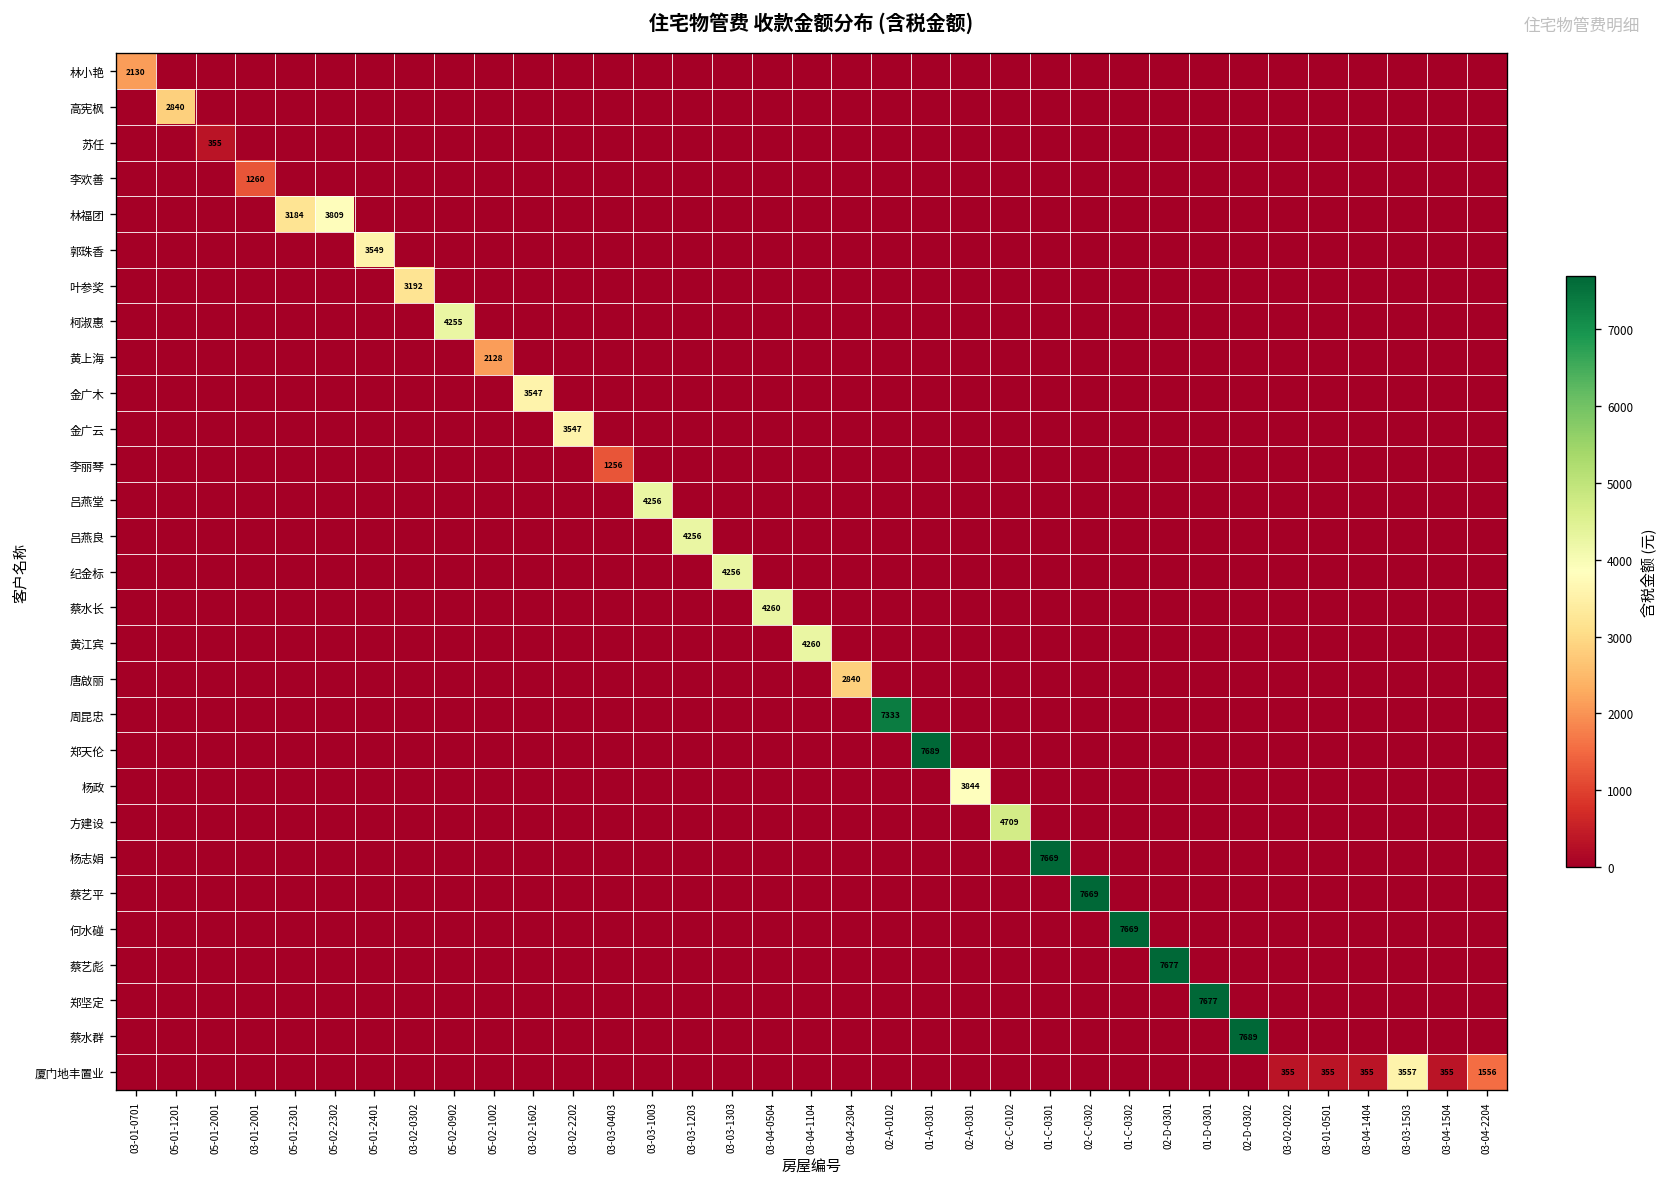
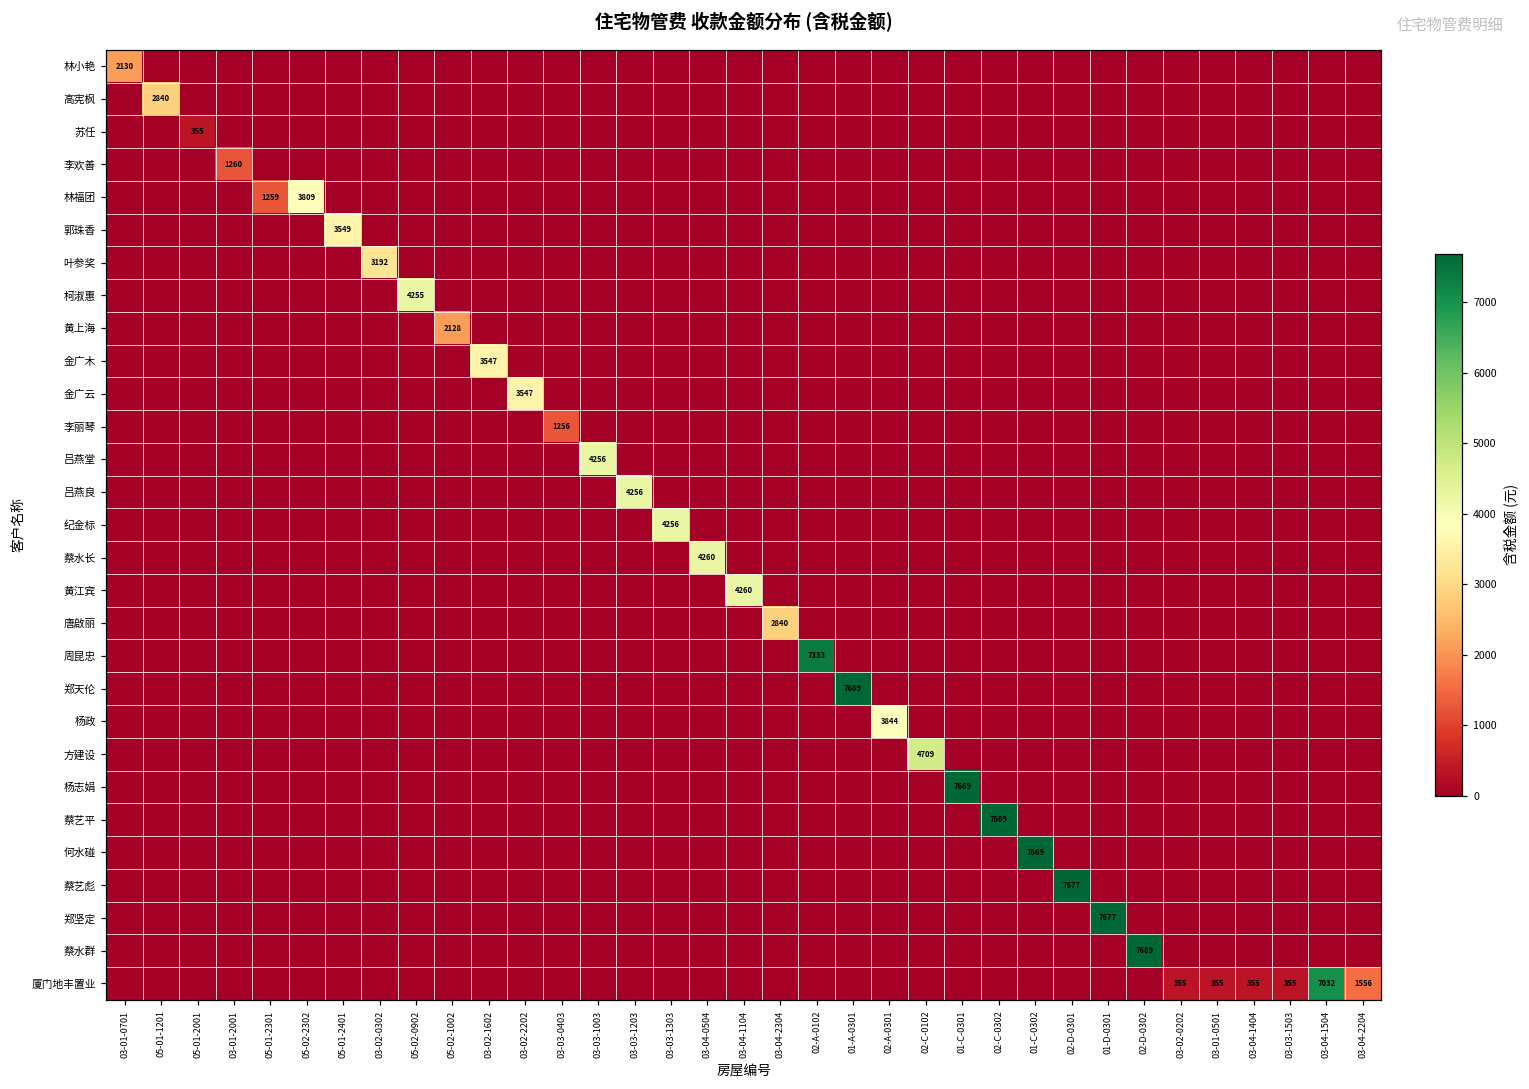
林福团, 05-01-2301: 3184 -> 1259
厦门地丰置业, 03-03-1503: 3557 -> 355
厦门地丰置业, 03-04-1504: 355 -> 7032
